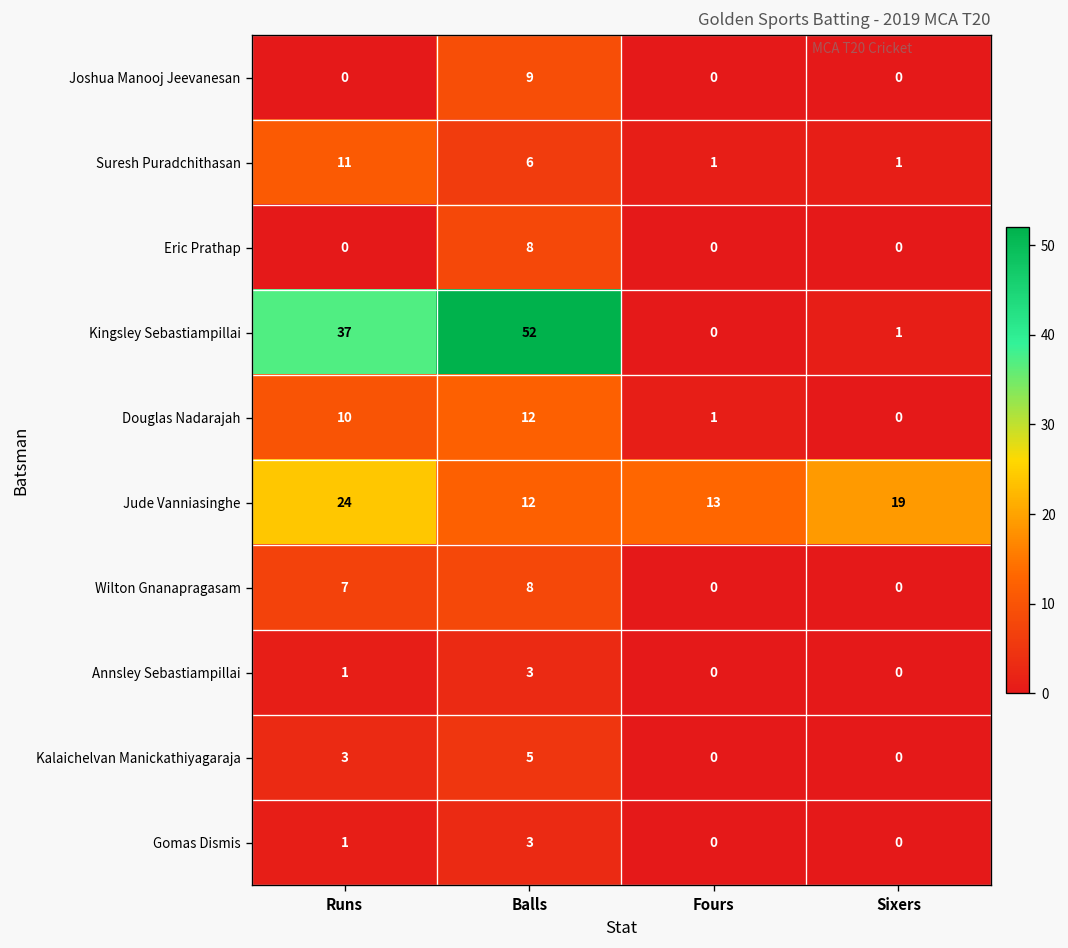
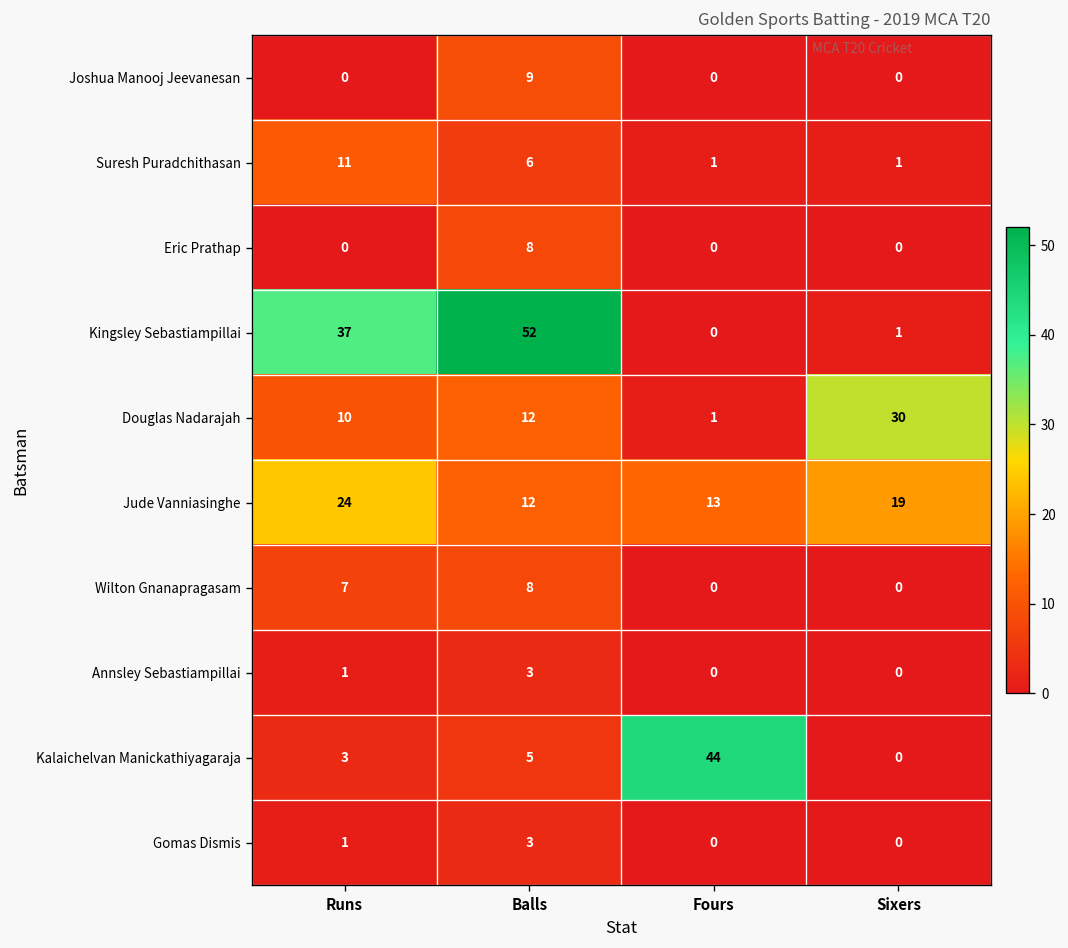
Douglas Nadarajah, Sixers: 0 -> 30
Kalaichelvan Manickathiyagaraja, Fours: 0 -> 44
